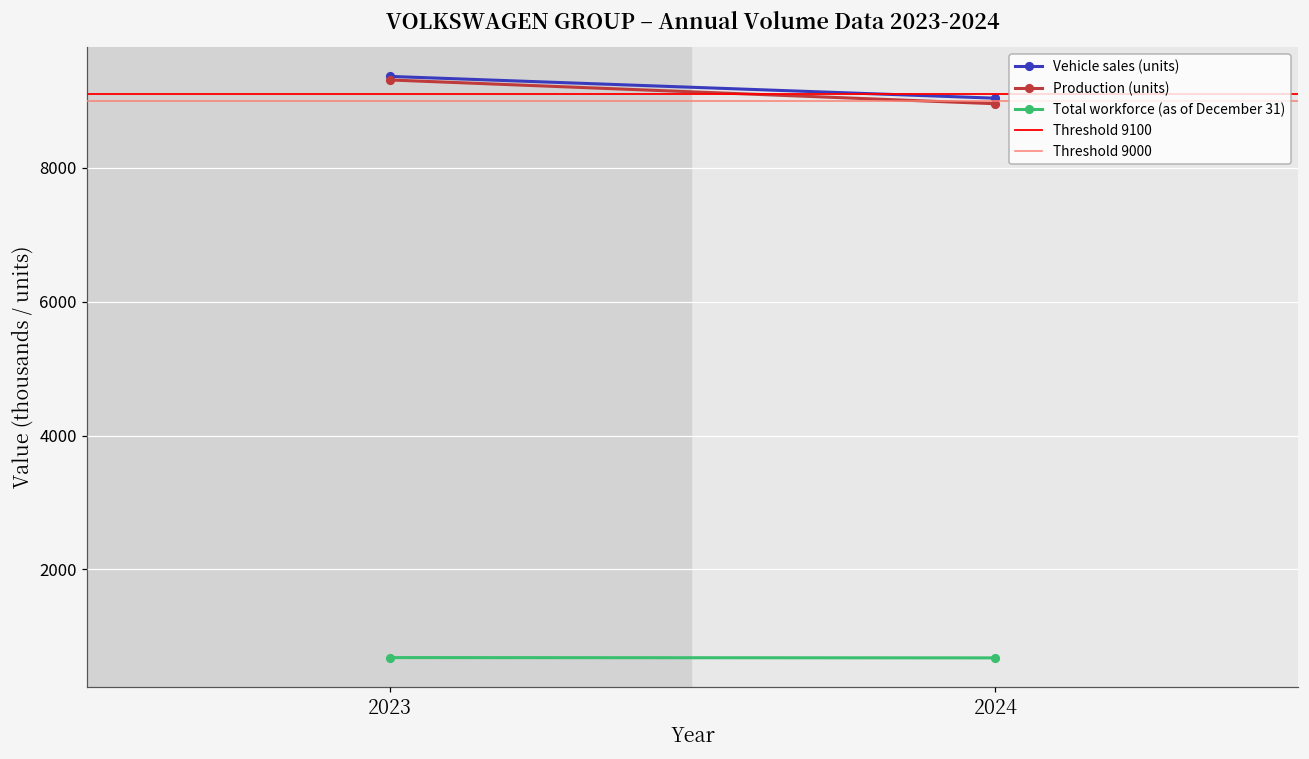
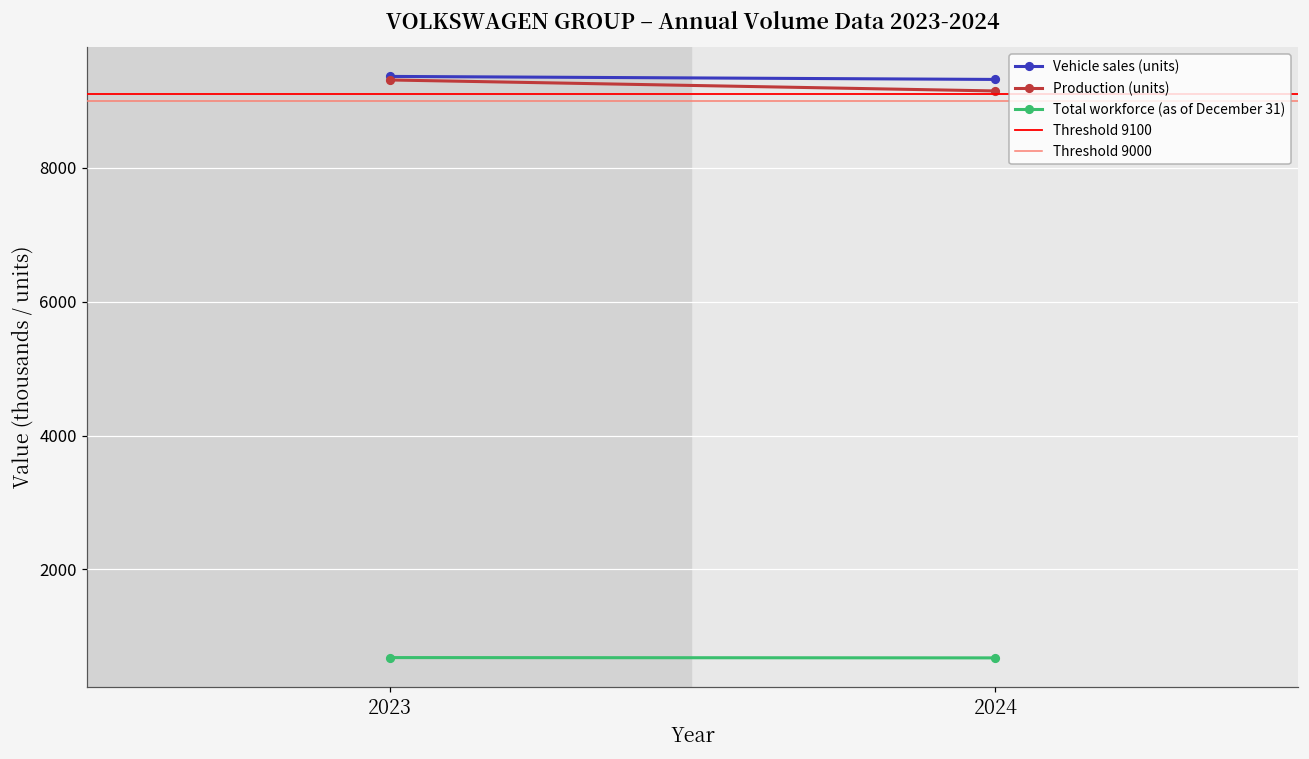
Vehicle sales (units), 2024: 9000 -> 9300
Production (units), 2024: 9000 -> 9100
